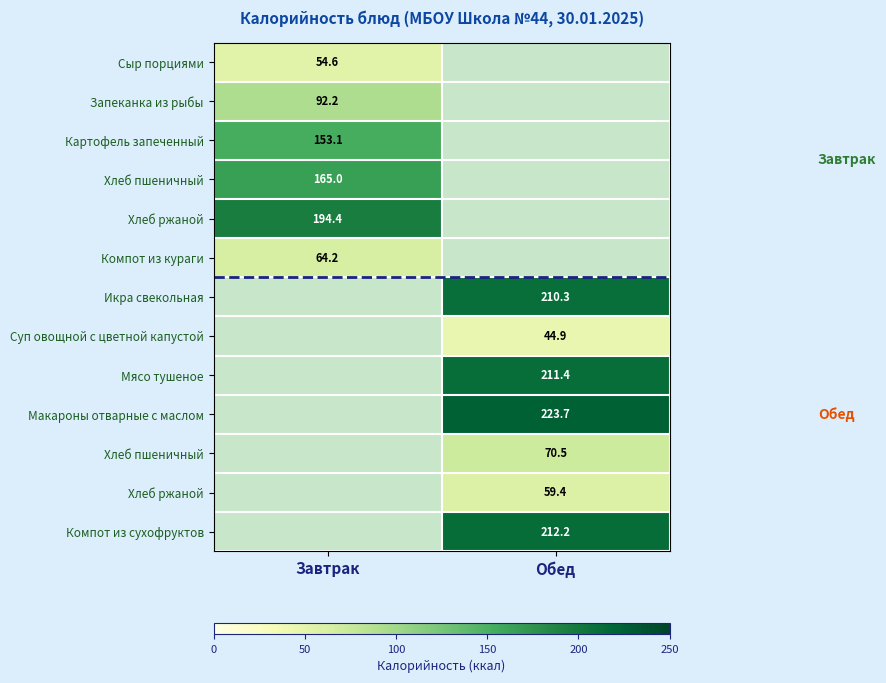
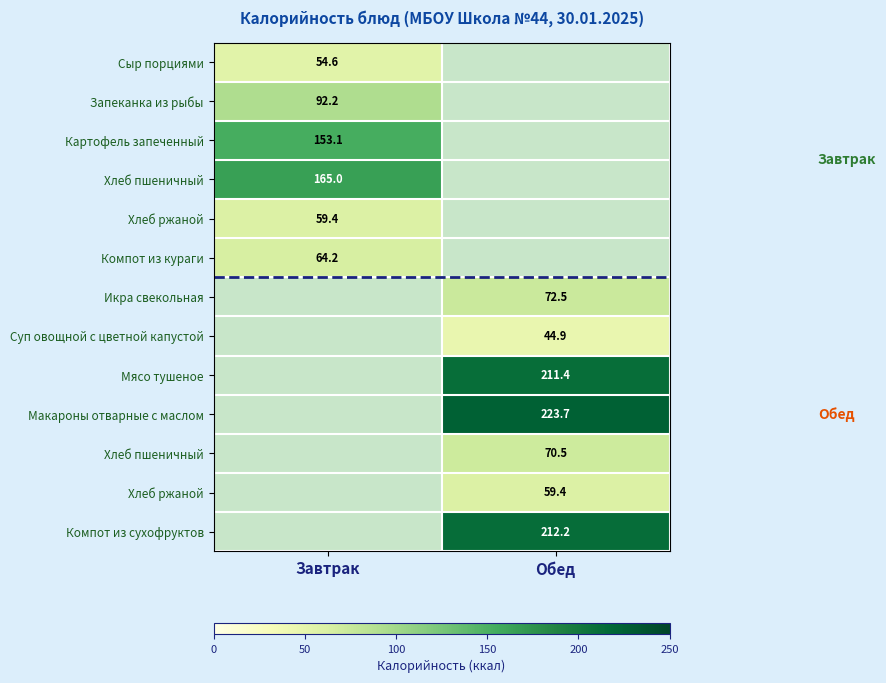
Хлеб ржаной, Завтрак: 194.4 -> 59.4
Икра свекольная, Обед: 210.3 -> 72.5
